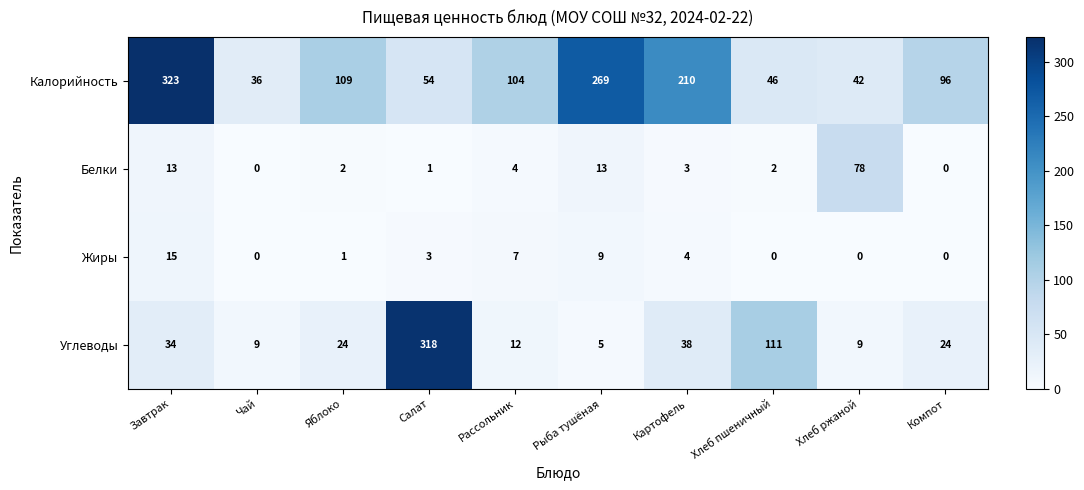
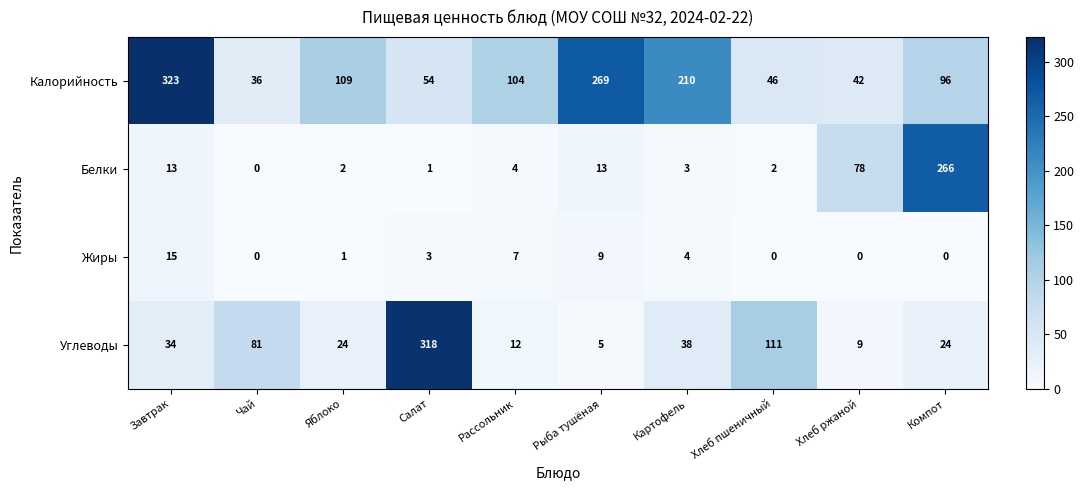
Белки, Компот: 0 -> 266
Углеводы, Чай: 9 -> 81
